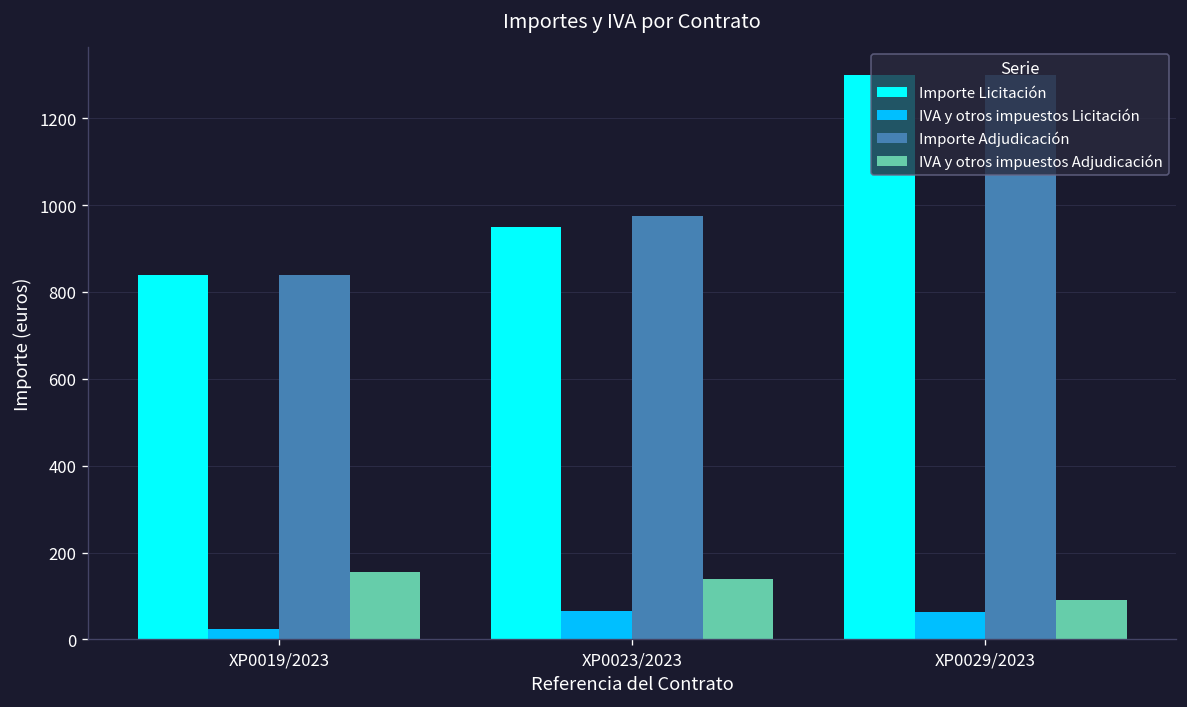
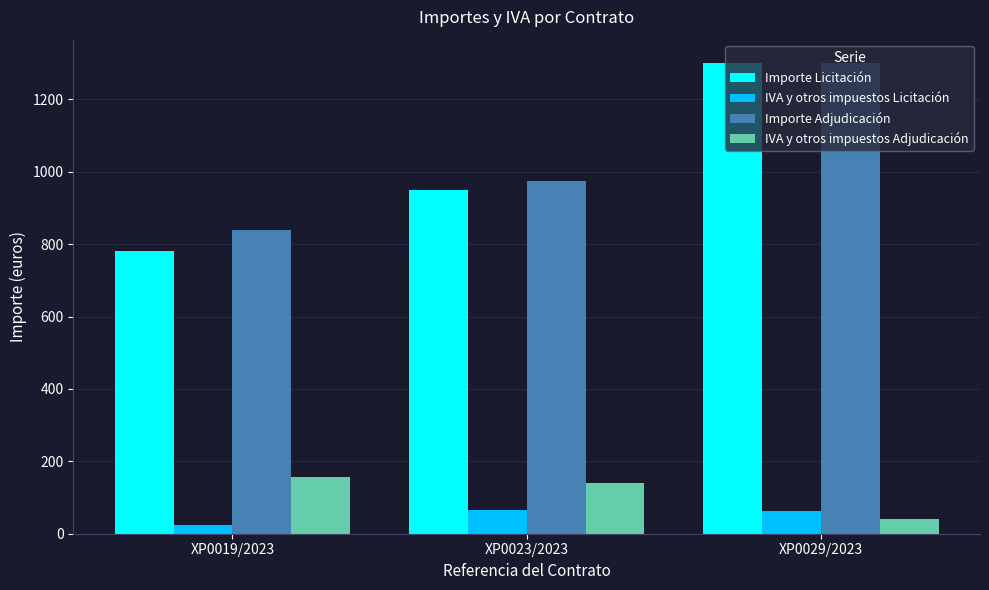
Importe Licitación, XP0019/2023: 840 -> 780
IVA y otros impuestos Adjudicación, XP0029/2023: 90 -> 40
